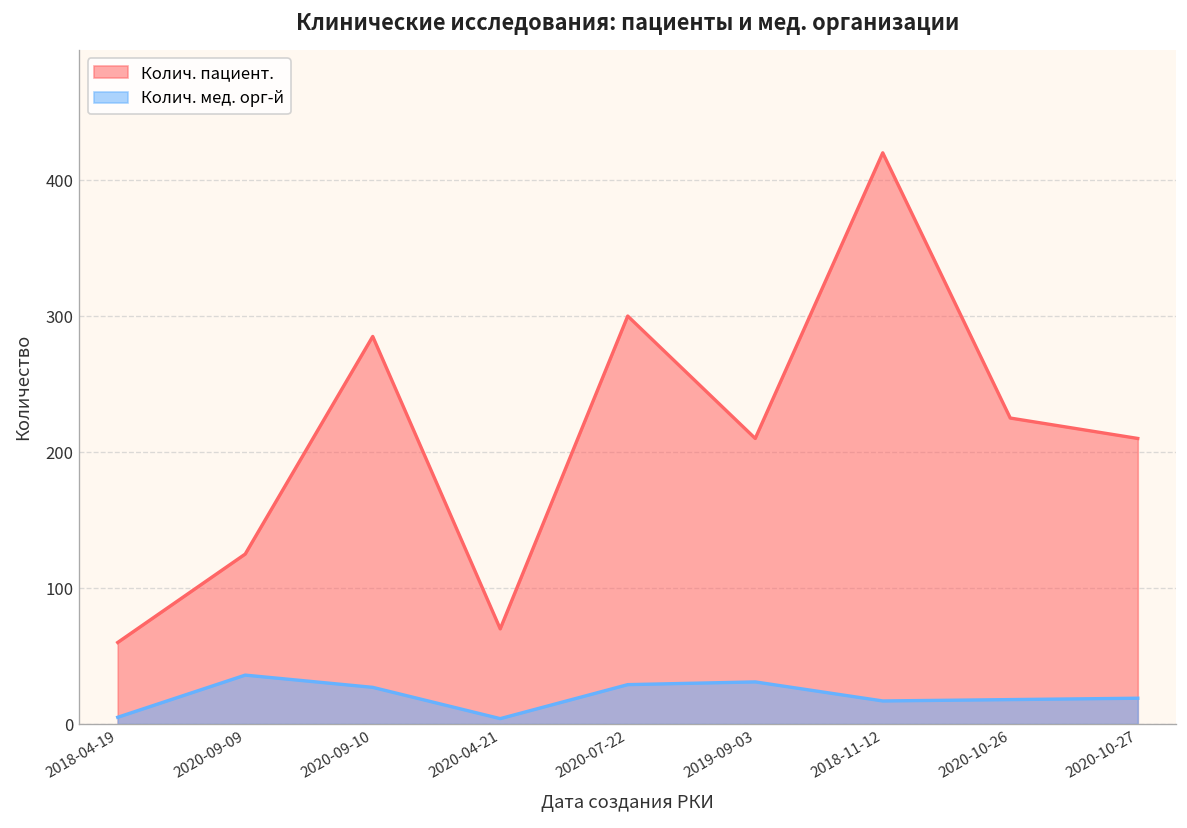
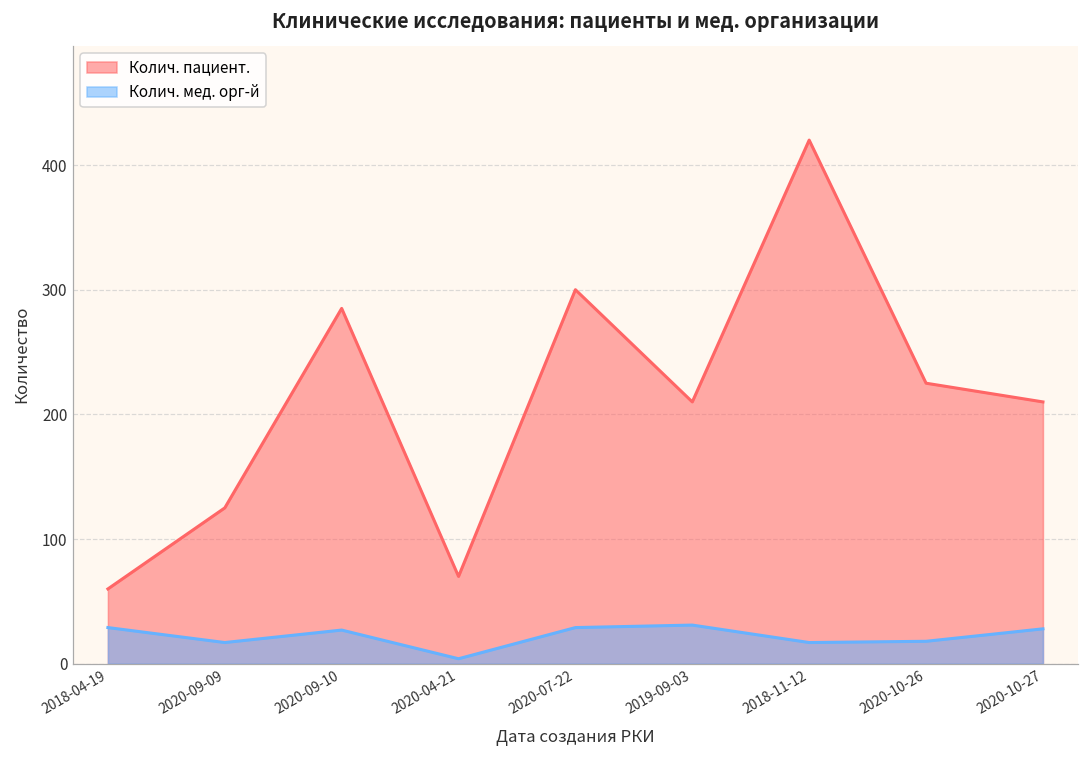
Колич. мед. орг-й, 2018-04-19: 5 -> 29
Колич. мед. орг-й, 2020-09-09: 36 -> 17
Колич. мед. орг-й, 2020-10-27: 19 -> 28
